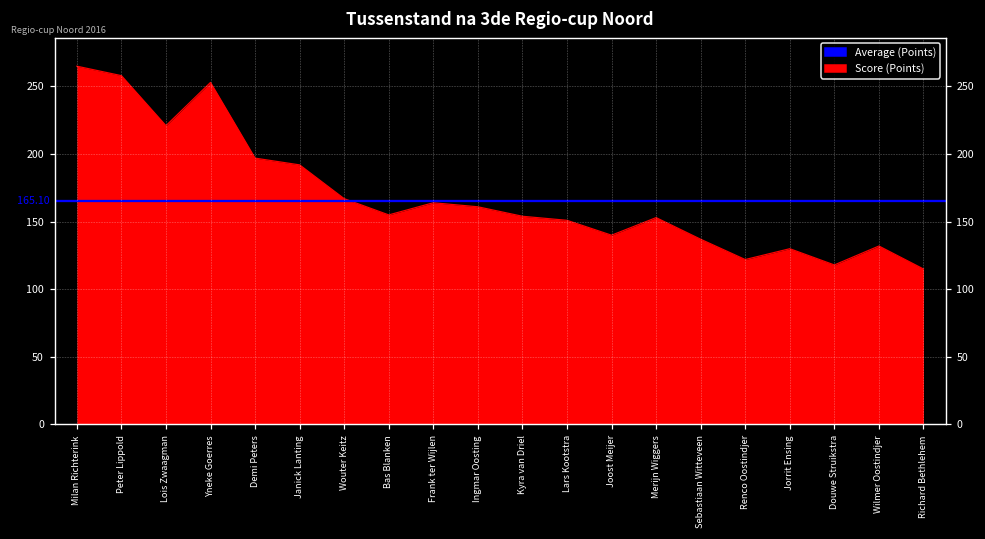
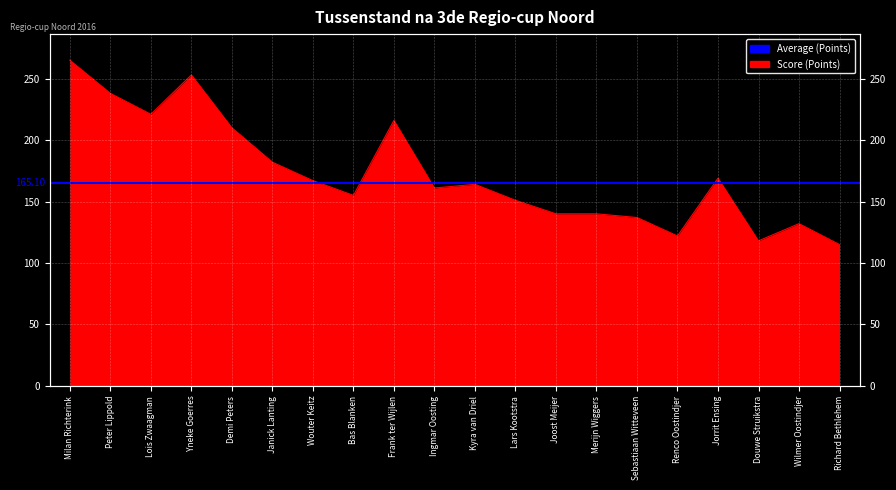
Peter Lippold: 258 -> 238
Demi Peters: 197 -> 210
Janick Lanting: 192 -> 182
Frank ter Wijlen: 164 -> 216
Kyra van Driel: 154 -> 164
Merijn Wiggers: 153 -> 140
Jorrit Ensing: 130 -> 169
